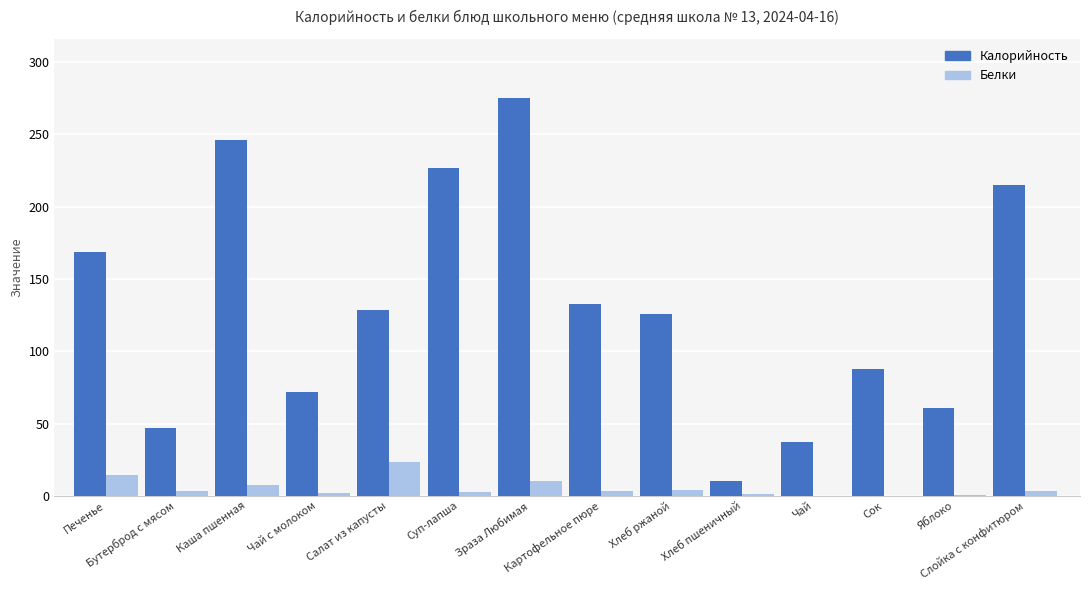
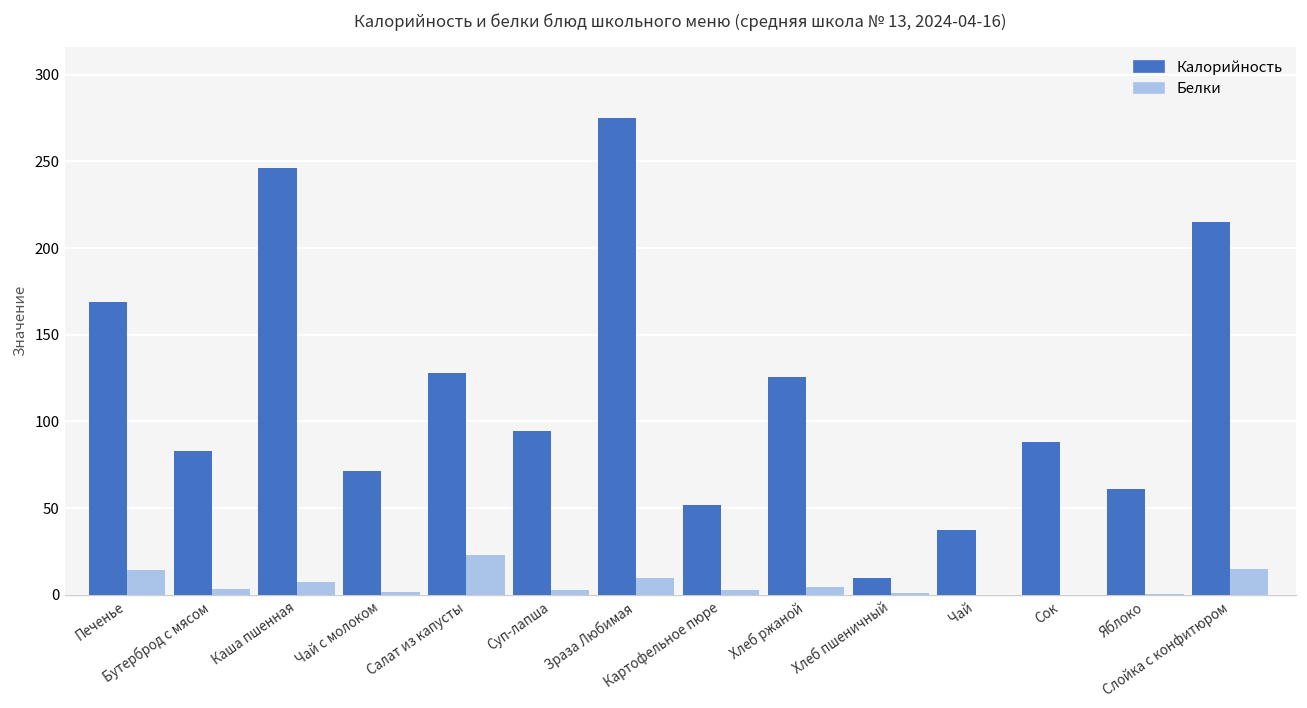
Калорийность, Бутерброд с мясом: 47 -> 83
Калорийность, Суп-лапша: 227 -> 94
Калорийность, Картофельное пюре: 133 -> 52
Белки, Слойка с конфитюром: 4 -> 15
